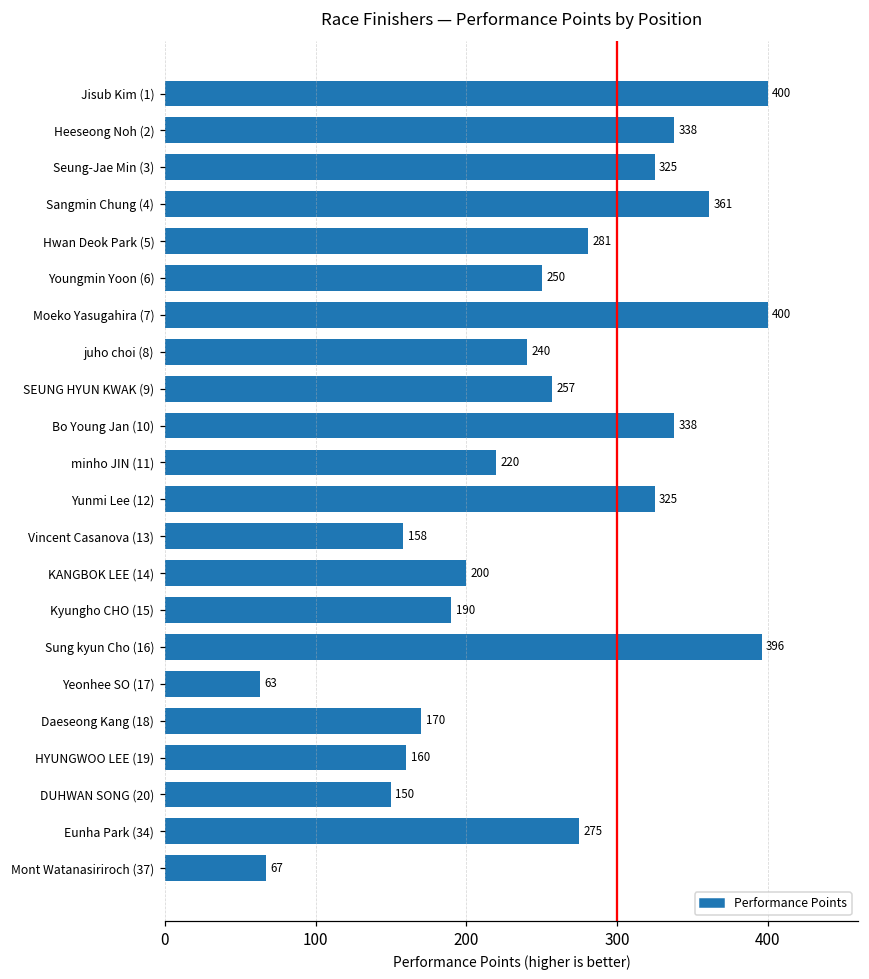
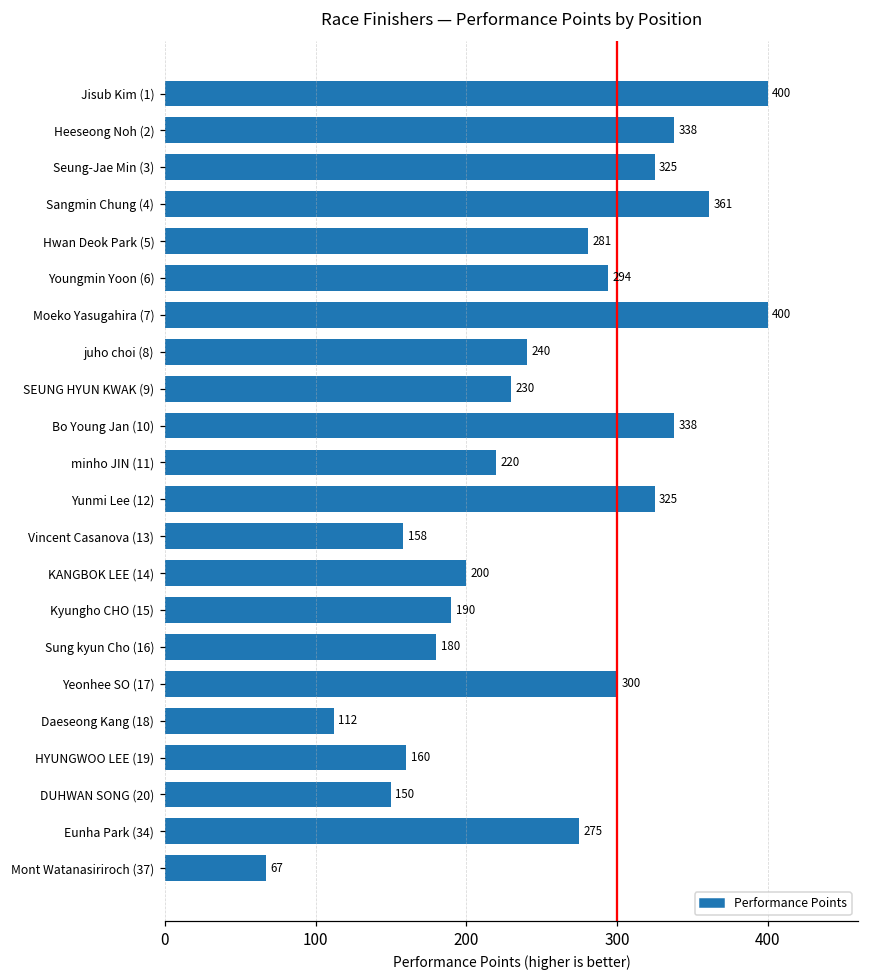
Youngmin Yoon (6): 250 -> 294
SEUNG HYUN KWAK (9): 257 -> 230
Sung kyun Cho (16): 396 -> 180
Yeonhee SO (17): 63 -> 300
Daeseong Kang (18): 170 -> 112
